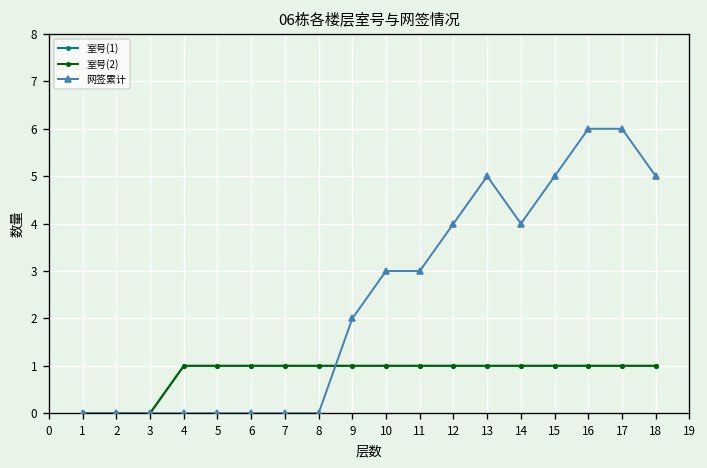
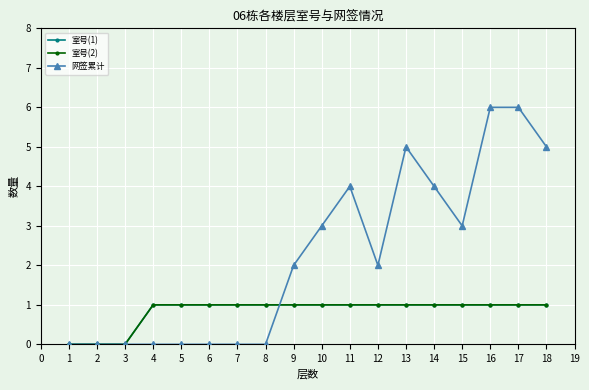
网签累计, 11: 3 -> 4
网签累计, 12: 4 -> 2
网签累计, 15: 5 -> 3
